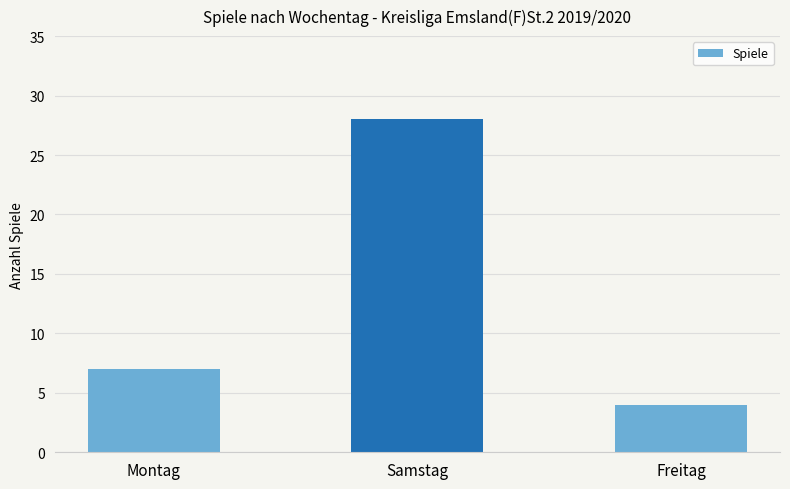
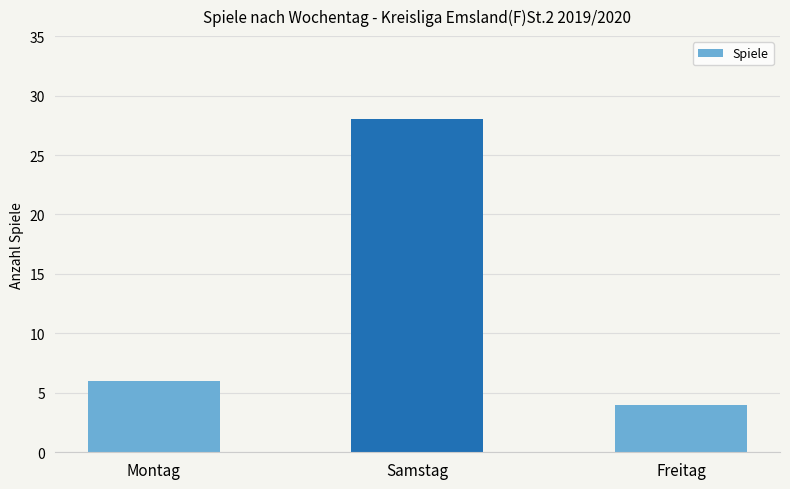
Montag: 7 -> 6
